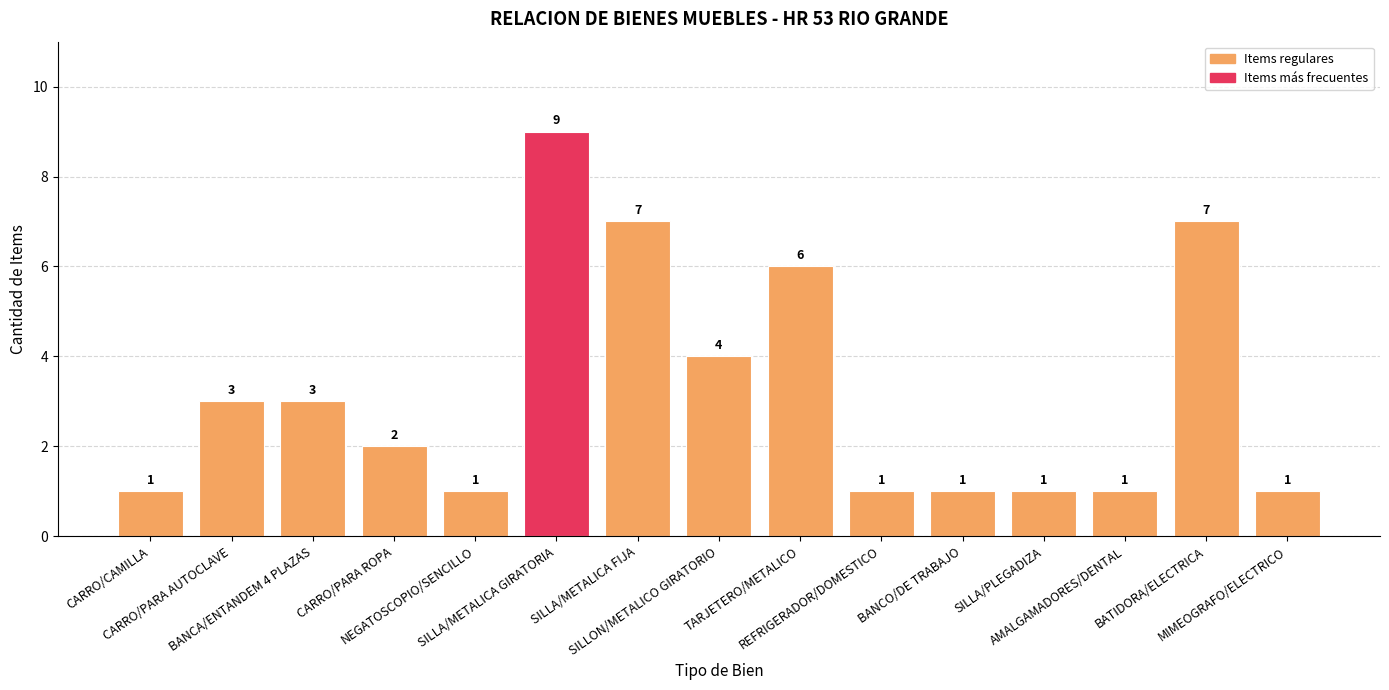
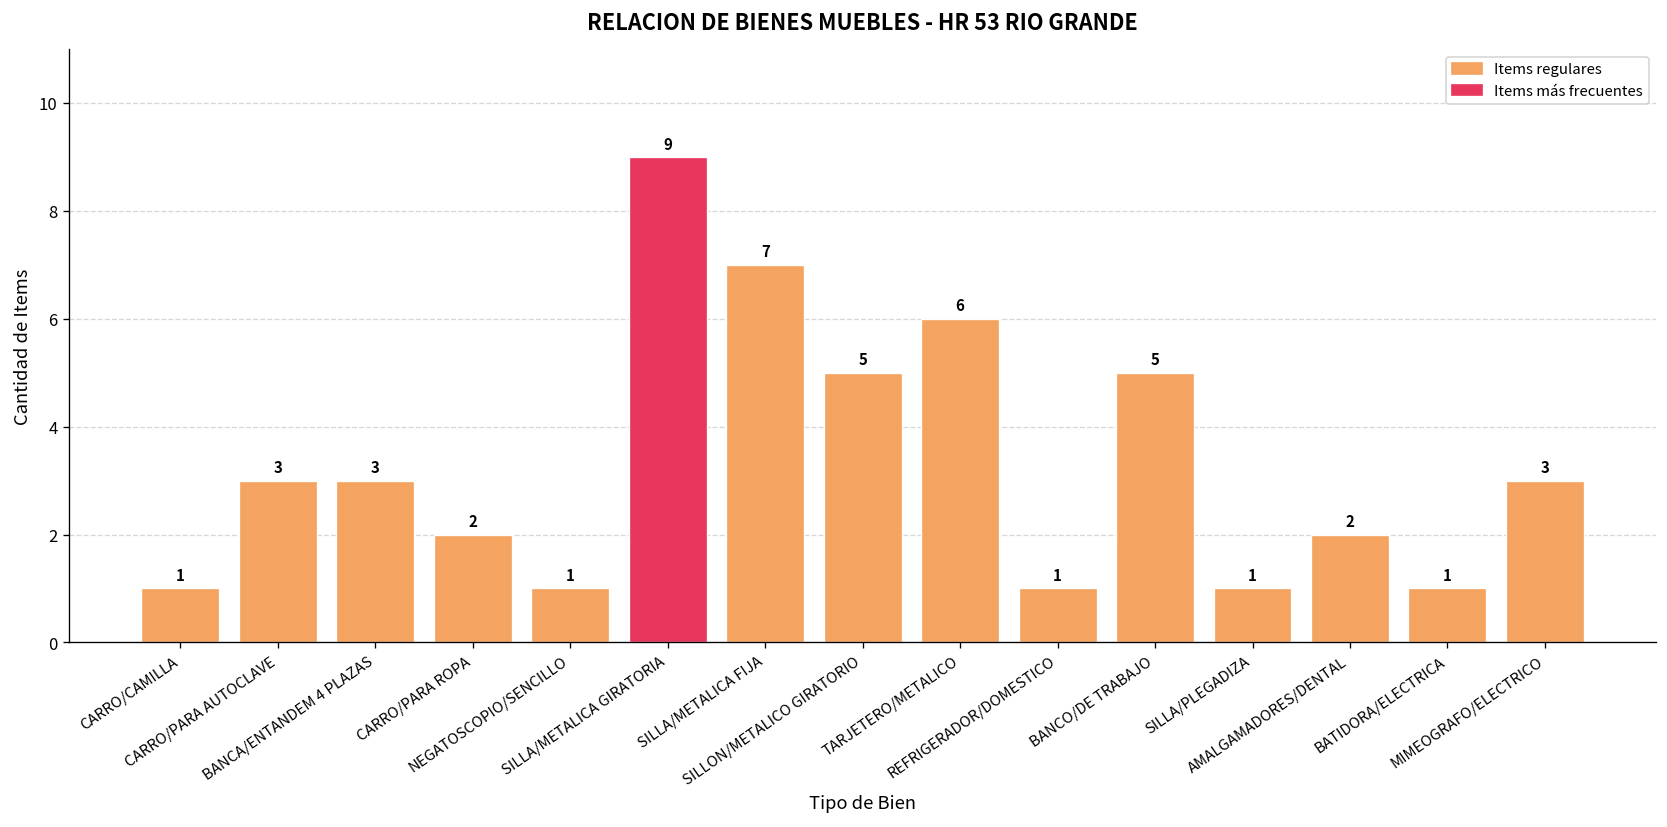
SILLON/METALICO GIRATORIO: 4 -> 5
BANCO/DE TRABAJO: 1 -> 5
AMALGAMADORES/DENTAL: 1 -> 2
BATIDORA/ELECTRICA: 7 -> 1
MIMEOGRAFO/ELECTRICO: 1 -> 3
